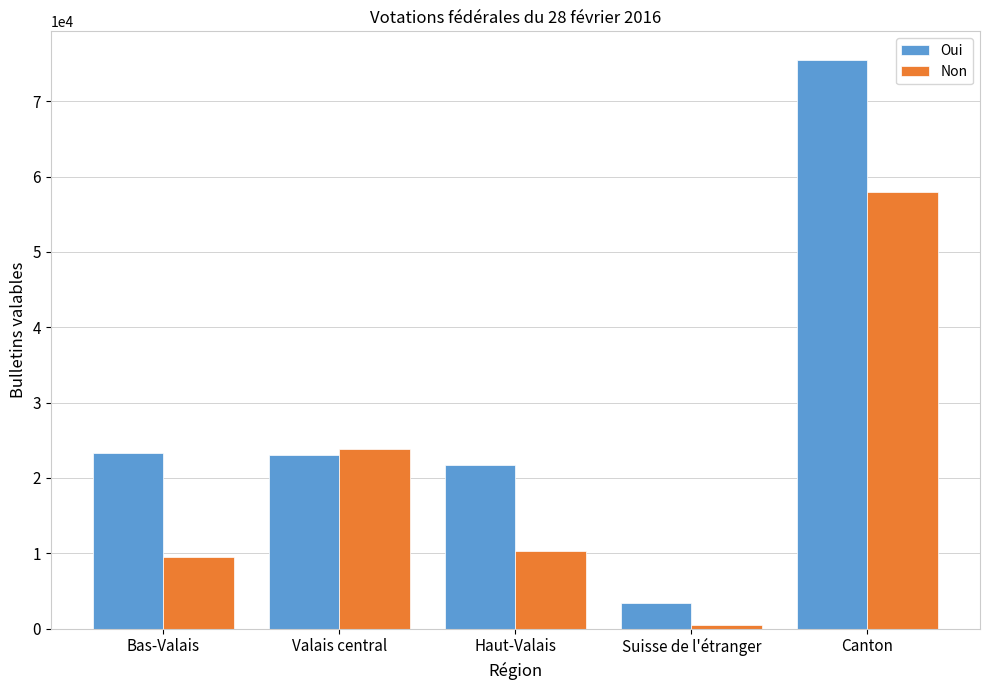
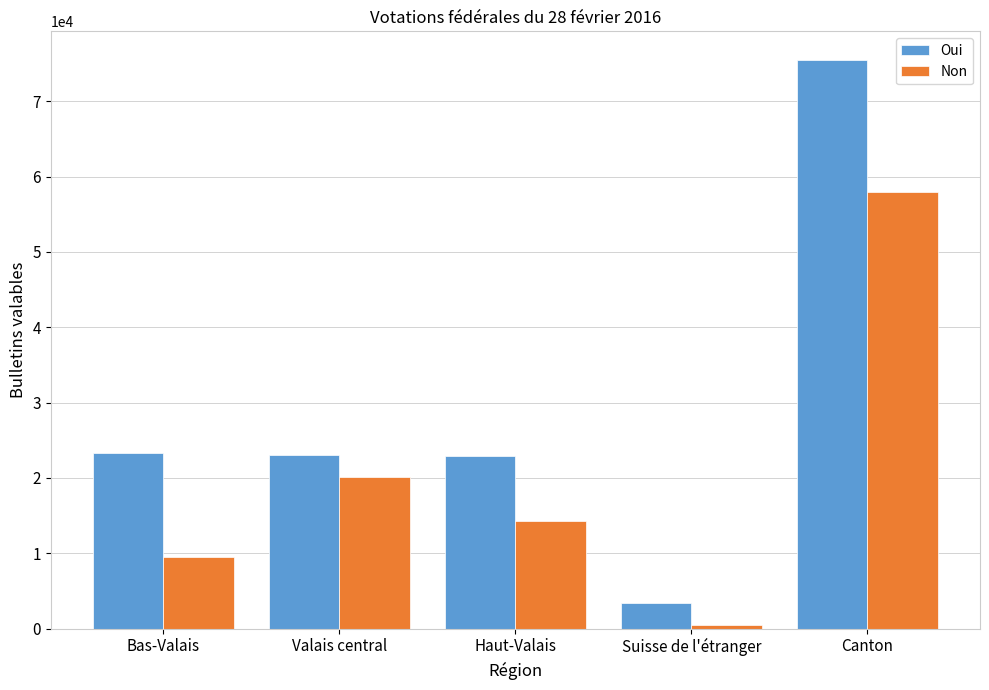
Non, Valais central: 24000 -> 20000
Oui, Haut-Valais: 22000 -> 23000
Non, Haut-Valais: 10000 -> 14000
